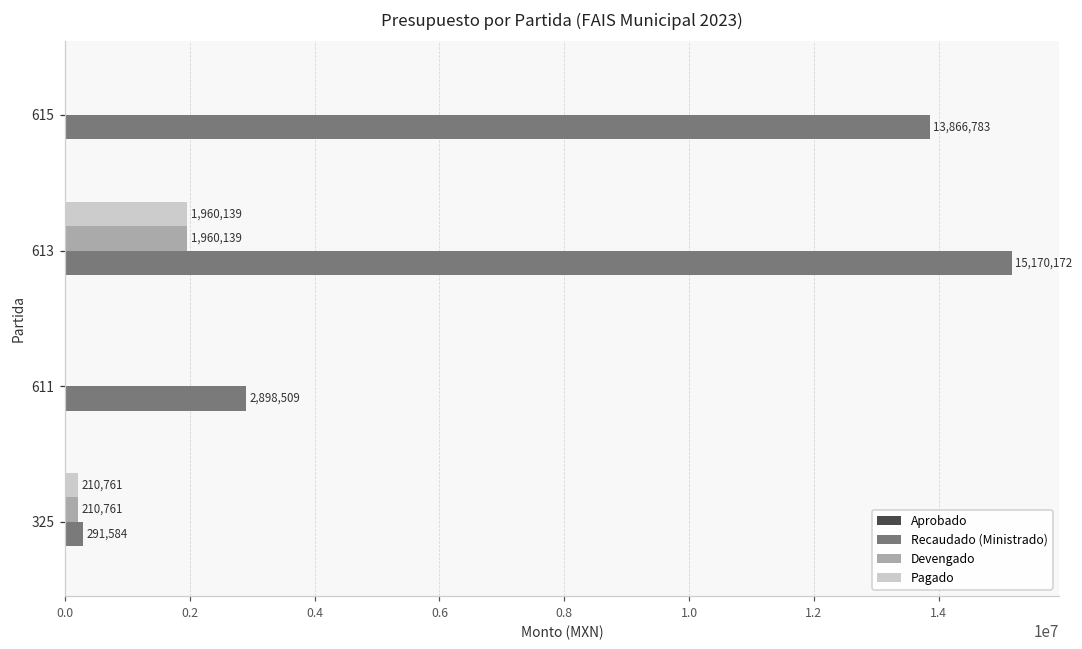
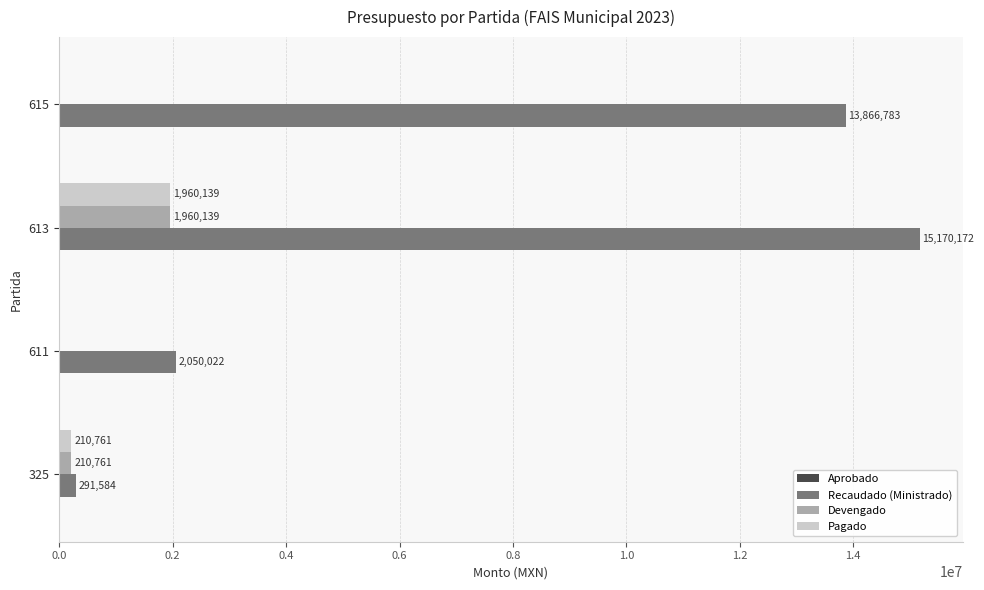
Recaudado (Ministrado), 611: 2,898,509 -> 2,050,022
